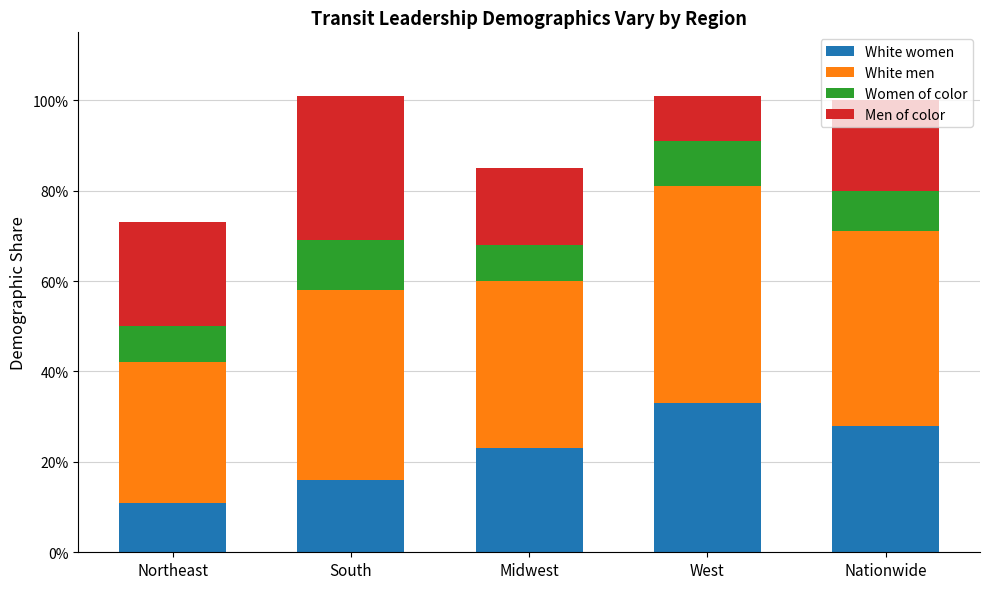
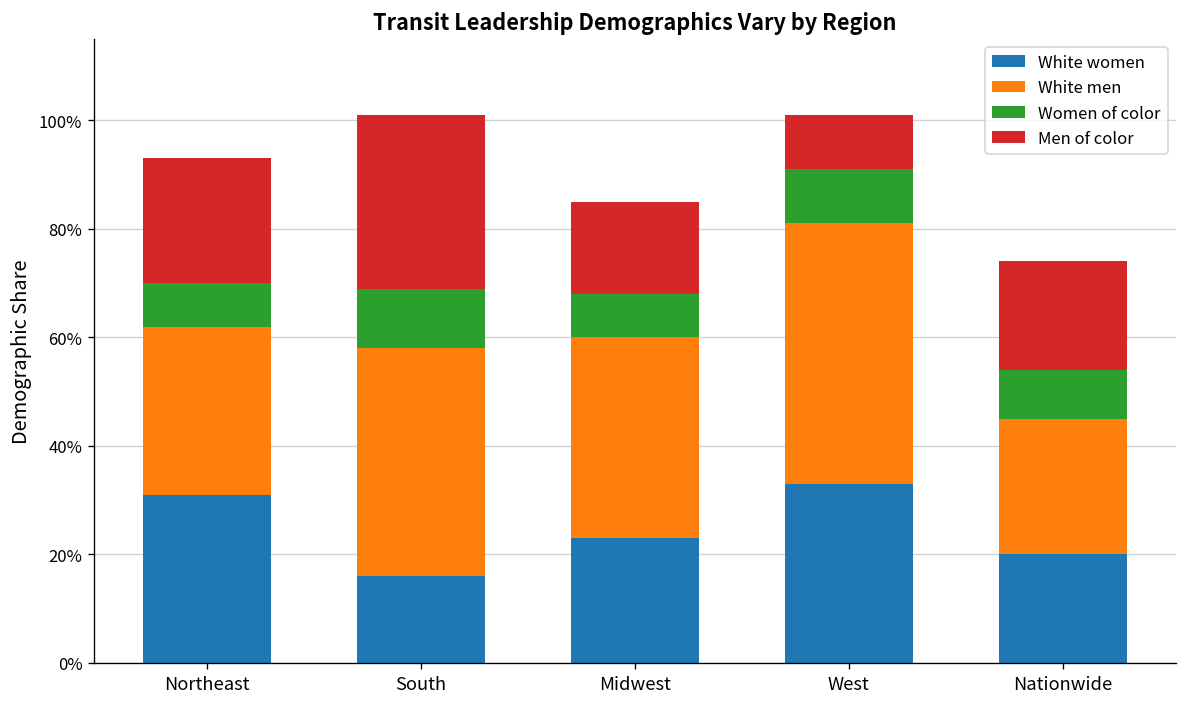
White women, Northeast: 11% -> 31%
White women, Nationwide: 28% -> 20%
White men, Nationwide: 43% -> 25%
